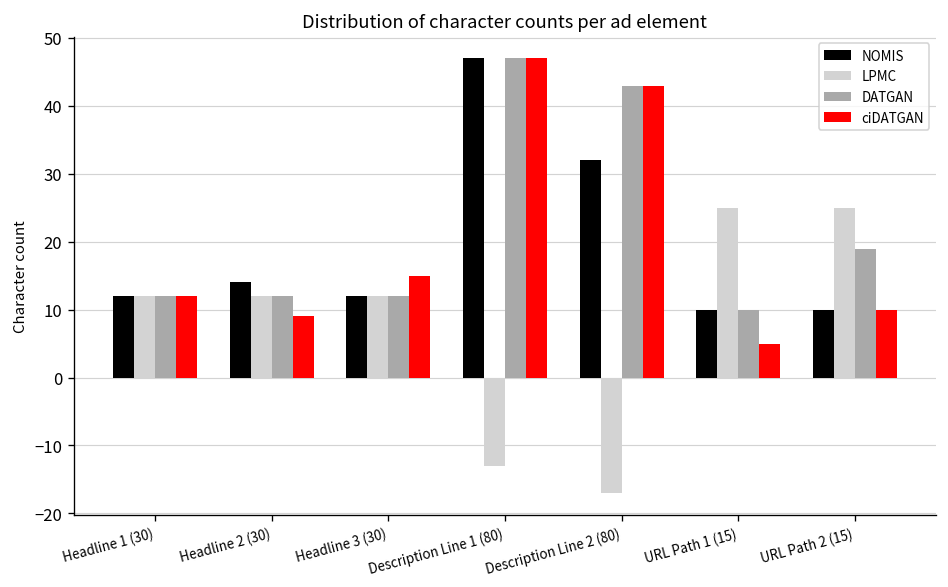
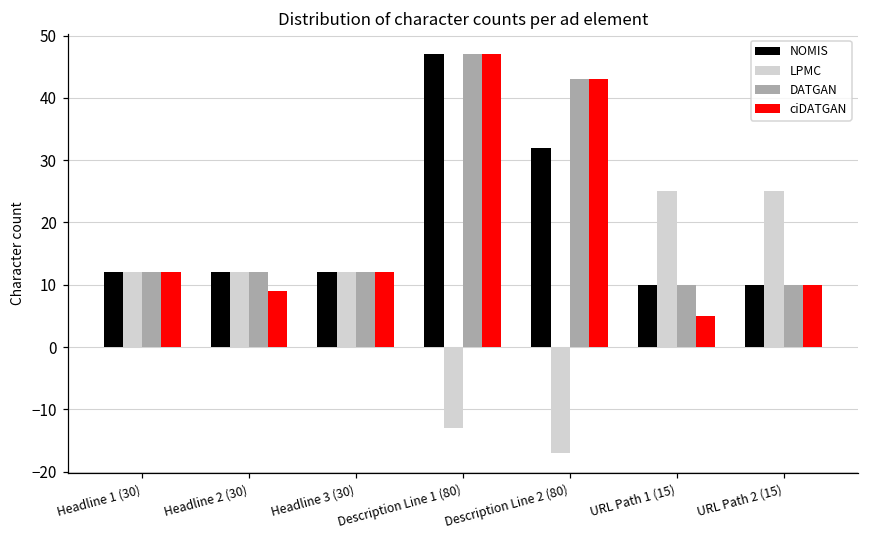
NOMIS, Headline 2 (30): 14 -> 12
ciDATGAN, Headline 3 (30): 15 -> 12
DATGAN, URL Path 2 (15): 19 -> 10
